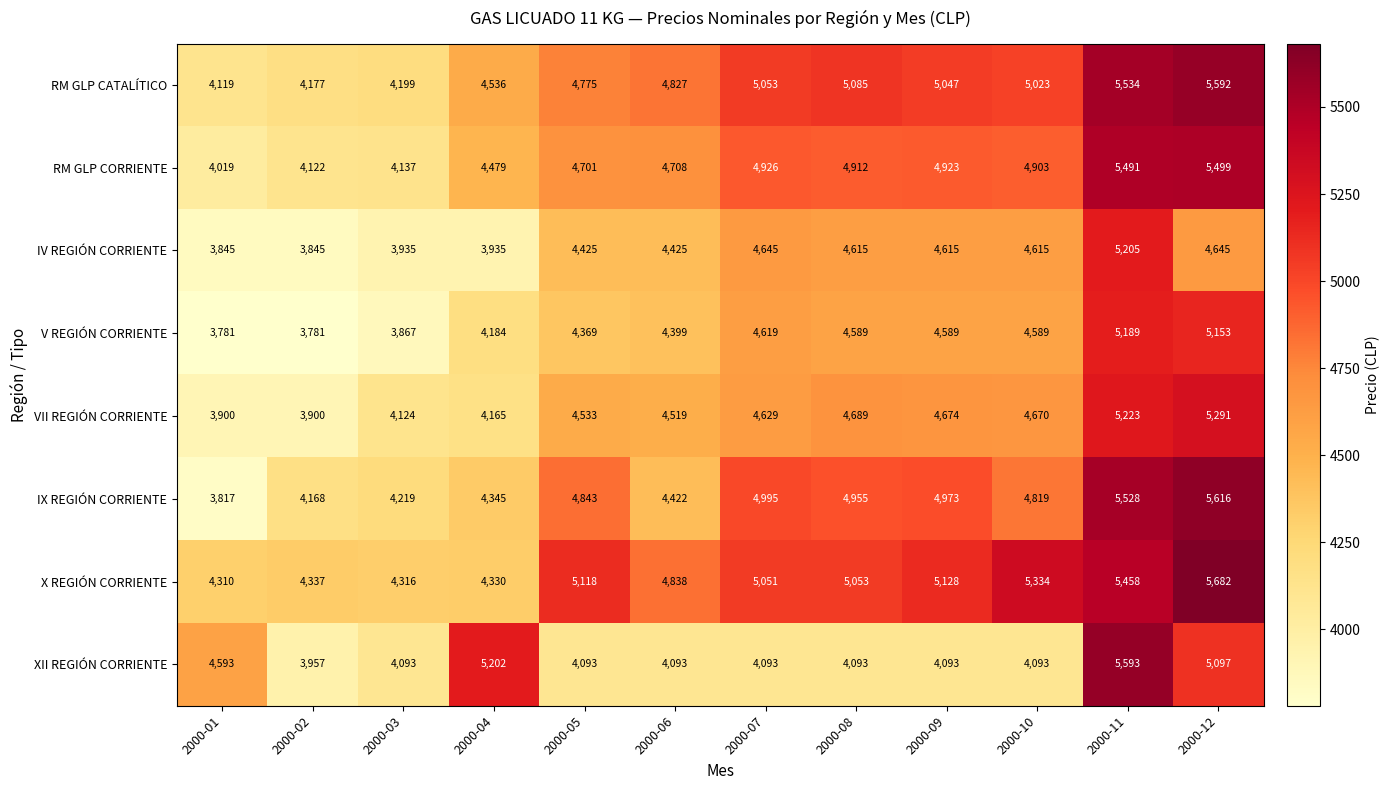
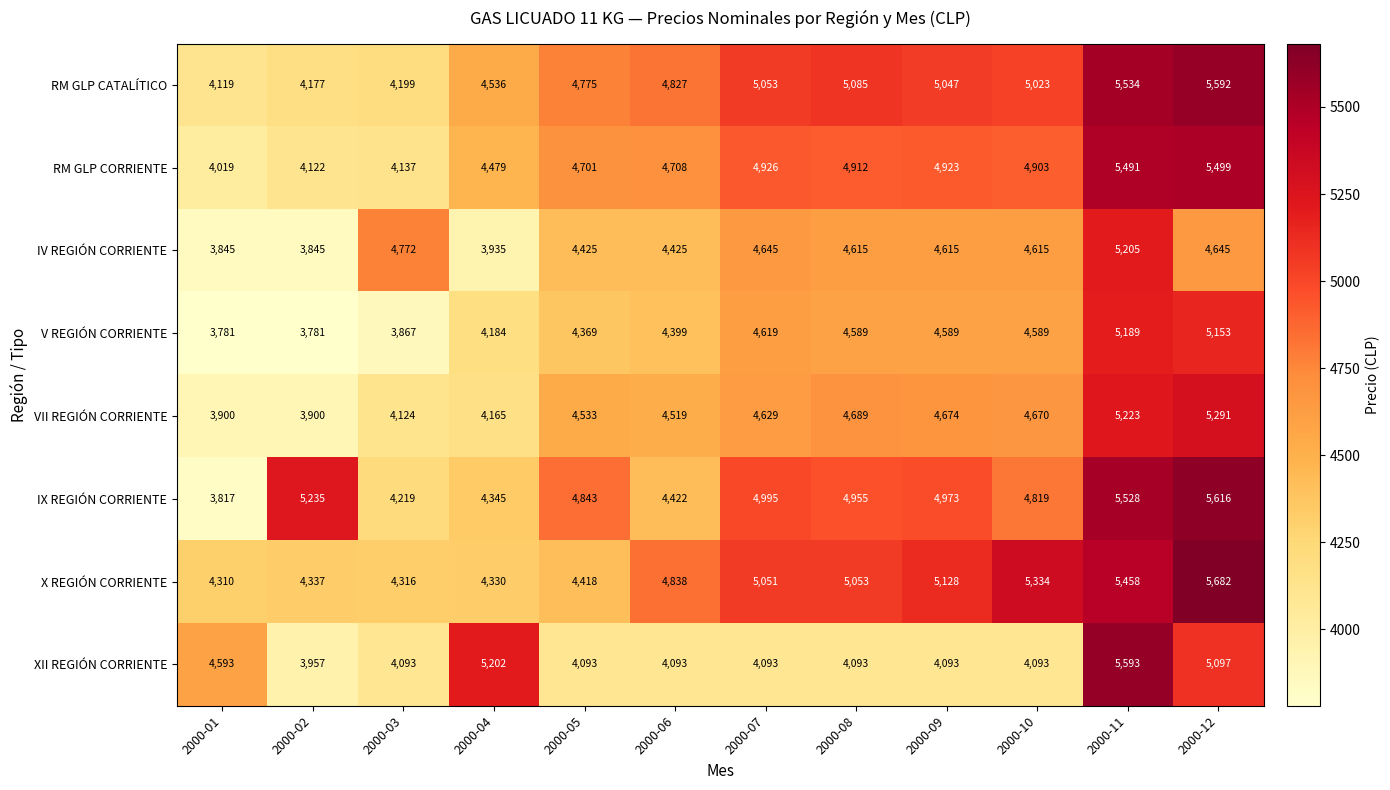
IV REGIÓN CORRIENTE, 2000-03: 3,935 -> 4,772
IX REGIÓN CORRIENTE, 2000-02: 4,168 -> 5,235
X REGIÓN CORRIENTE, 2000-05: 5,118 -> 4,418
